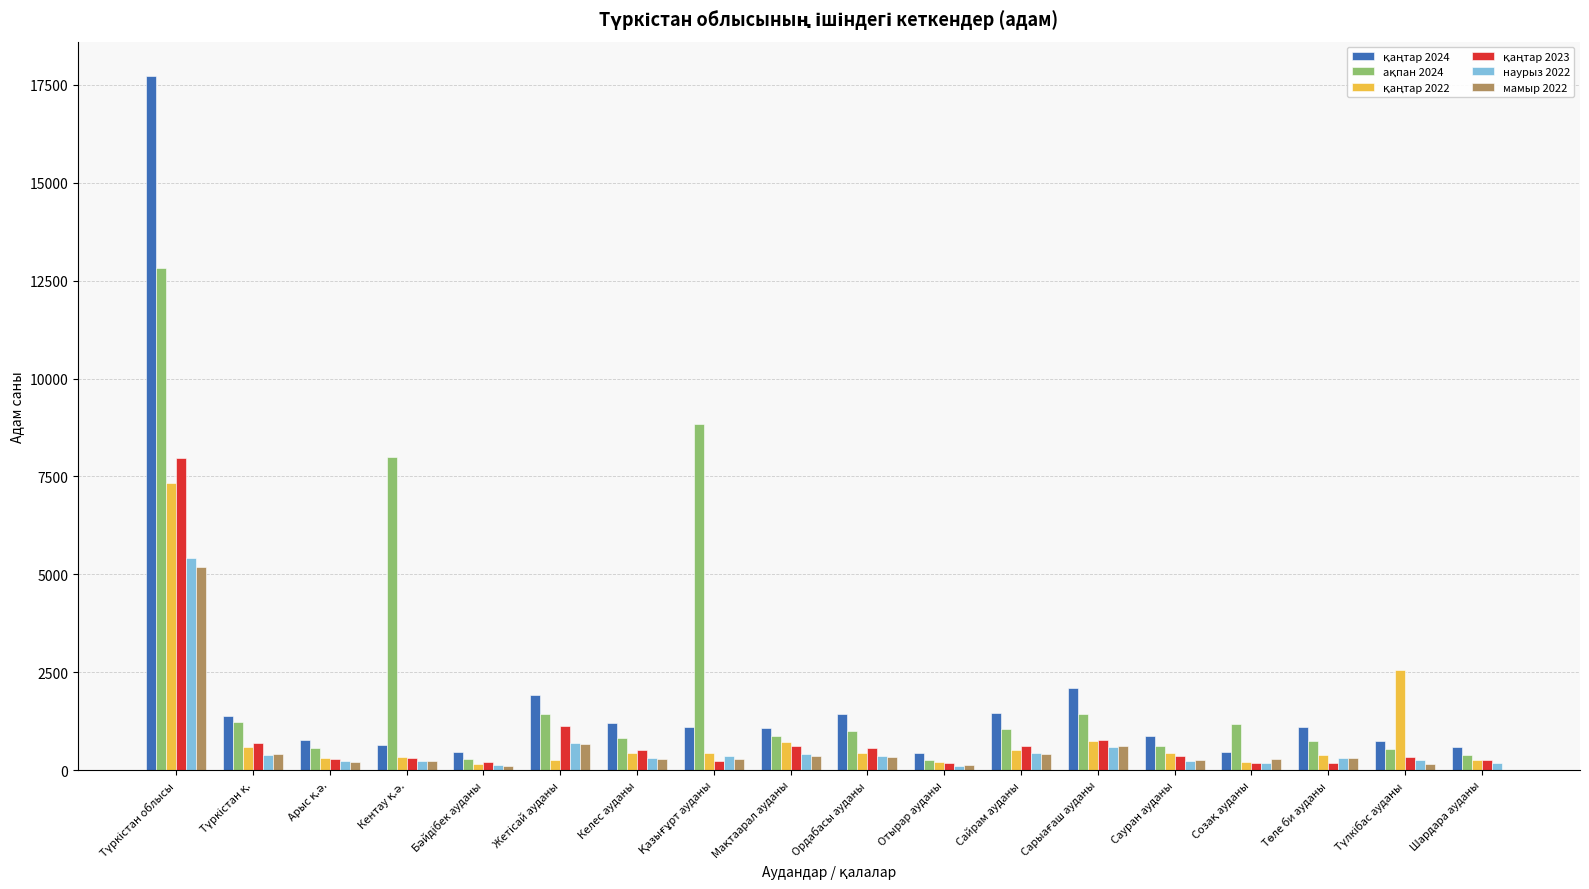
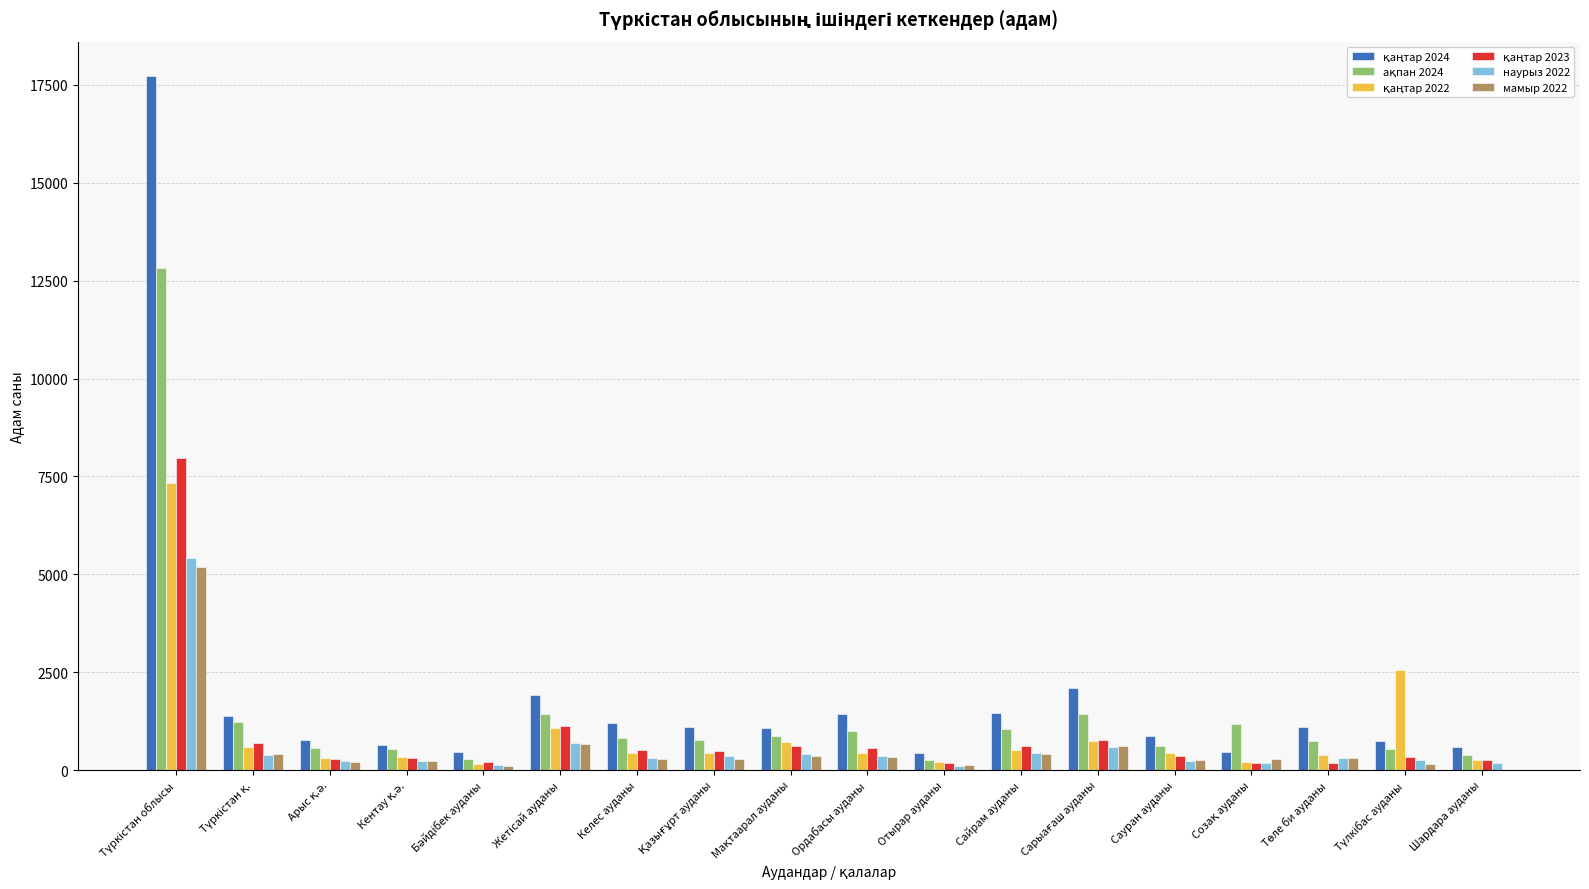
ақпан 2024, Кентау қ.ә.: 8000 -> 500
қаңтар 2022, Жетісай ауданы: 300 -> 1100
ақпан 2024, Қазығұрт ауданы: 8800 -> 800
қаңтар 2023, Қазығұрт ауданы: 200 -> 500
